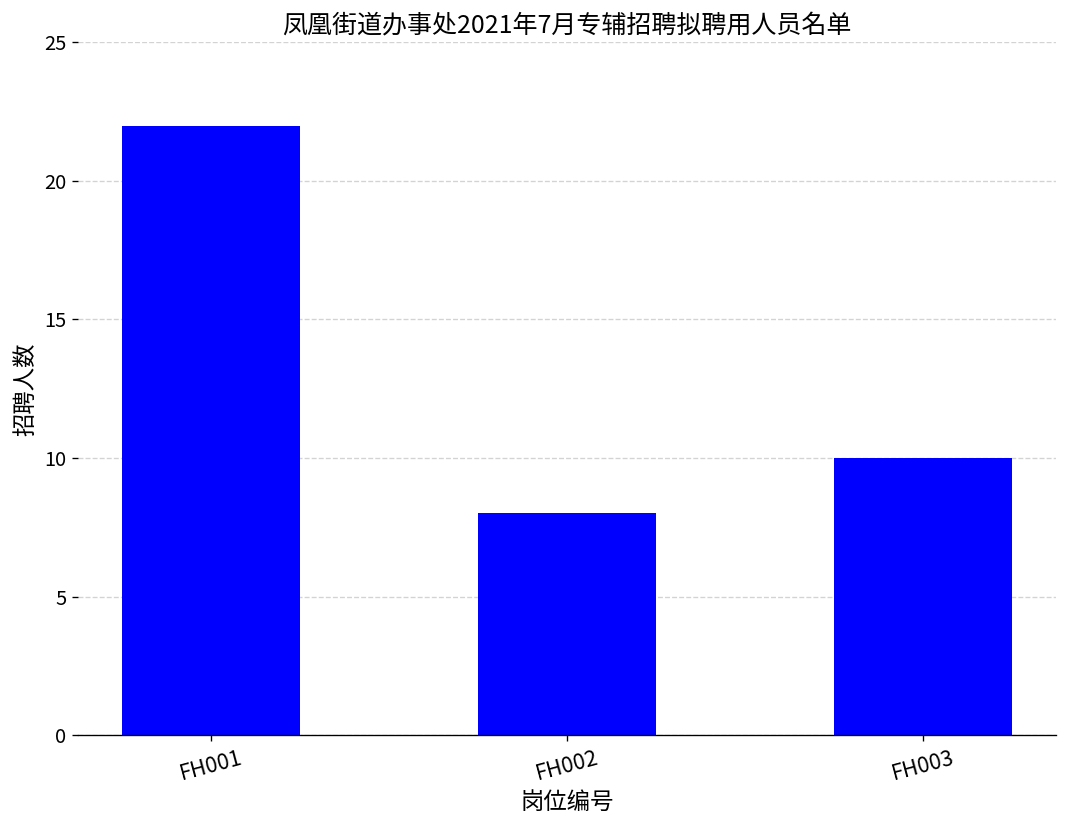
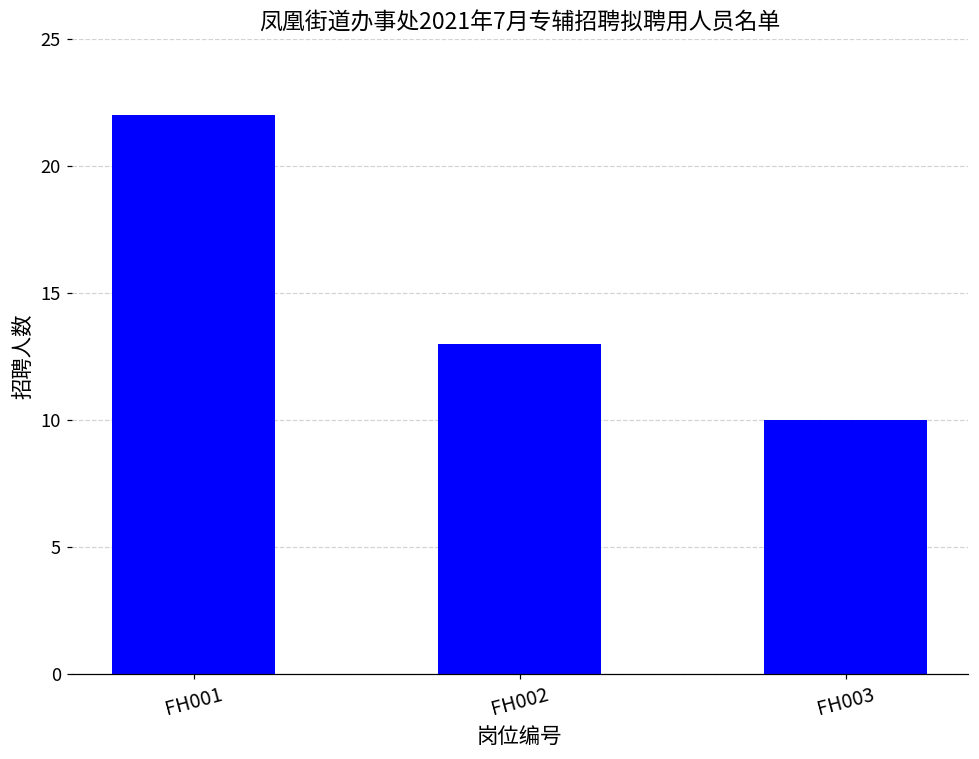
FH002: 8 -> 13
